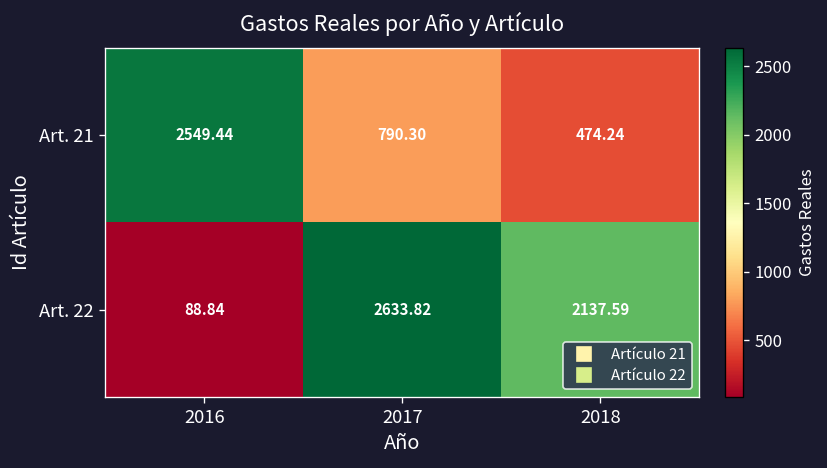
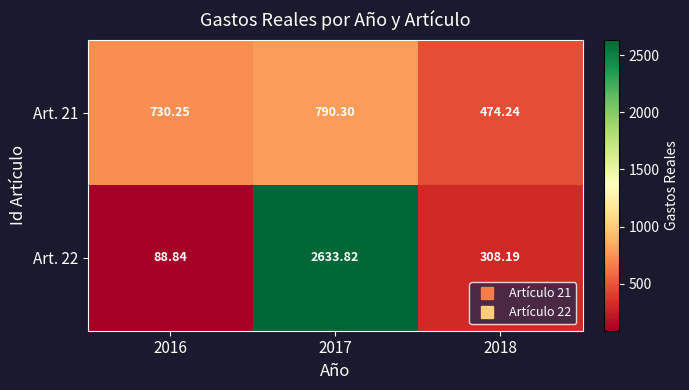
Art. 21, 2016: 2549.44 -> 730.25
Art. 22, 2018: 2137.59 -> 308.19
